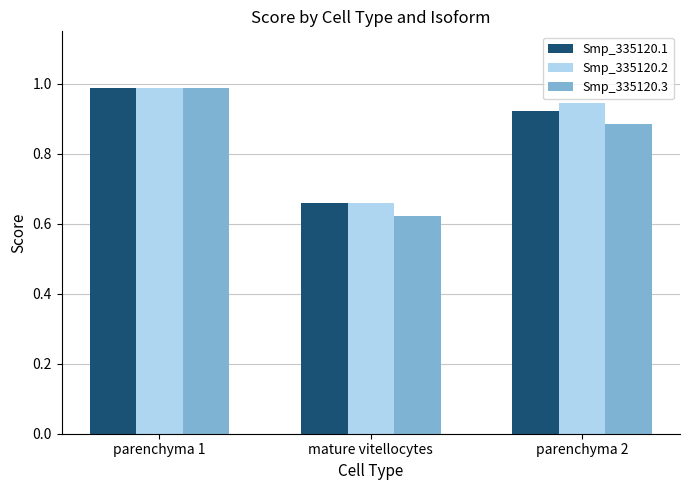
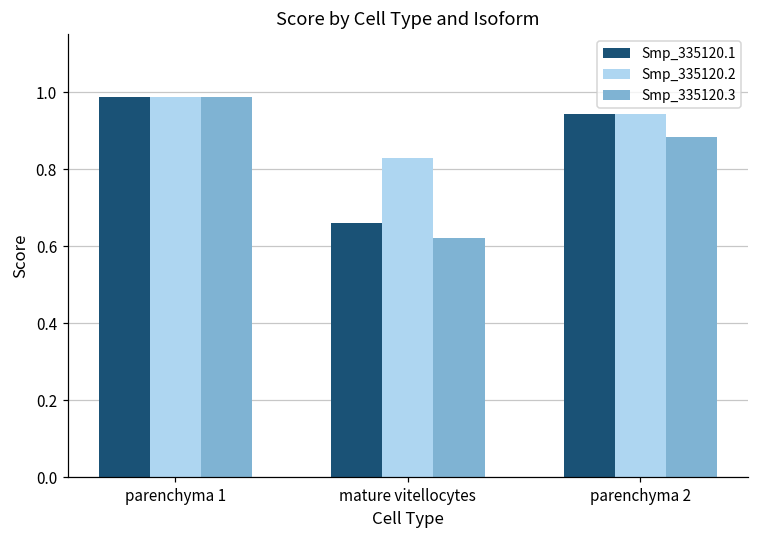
Smp_335120.2, mature vitellocytes: 0.66 -> 0.83
Smp_335120.1, parenchyma 2: 0.92 -> 0.94
